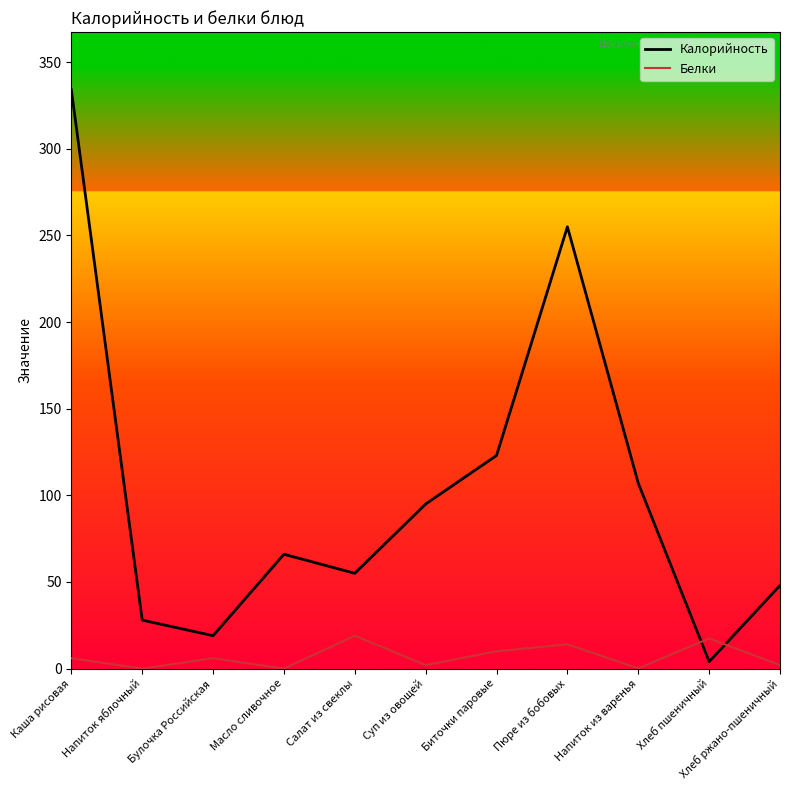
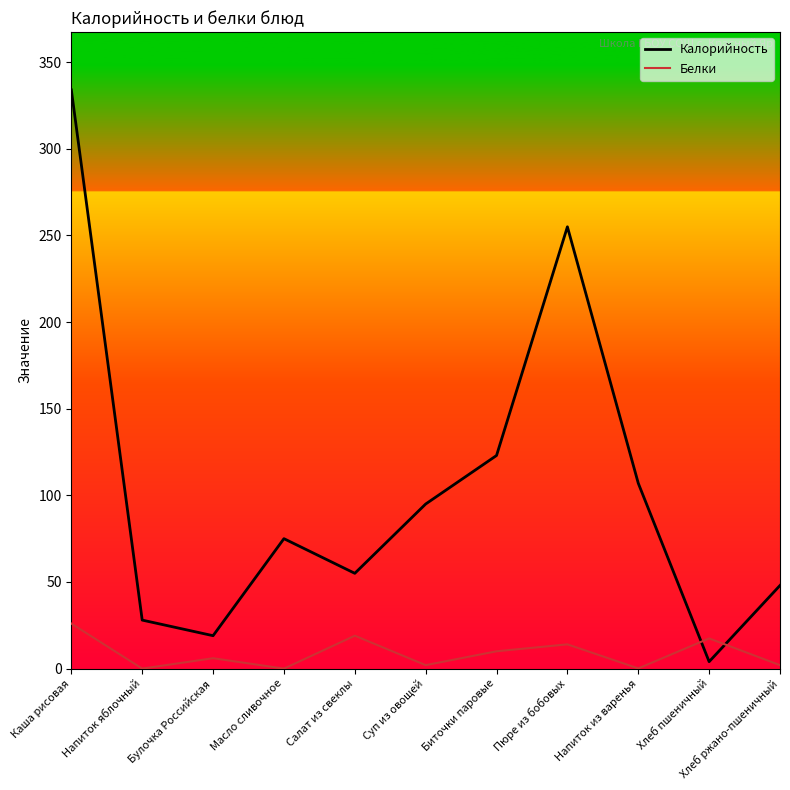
Белки, Каша рисовая: 6 -> 26
Калорийность, Масло сливочное: 66 -> 75
